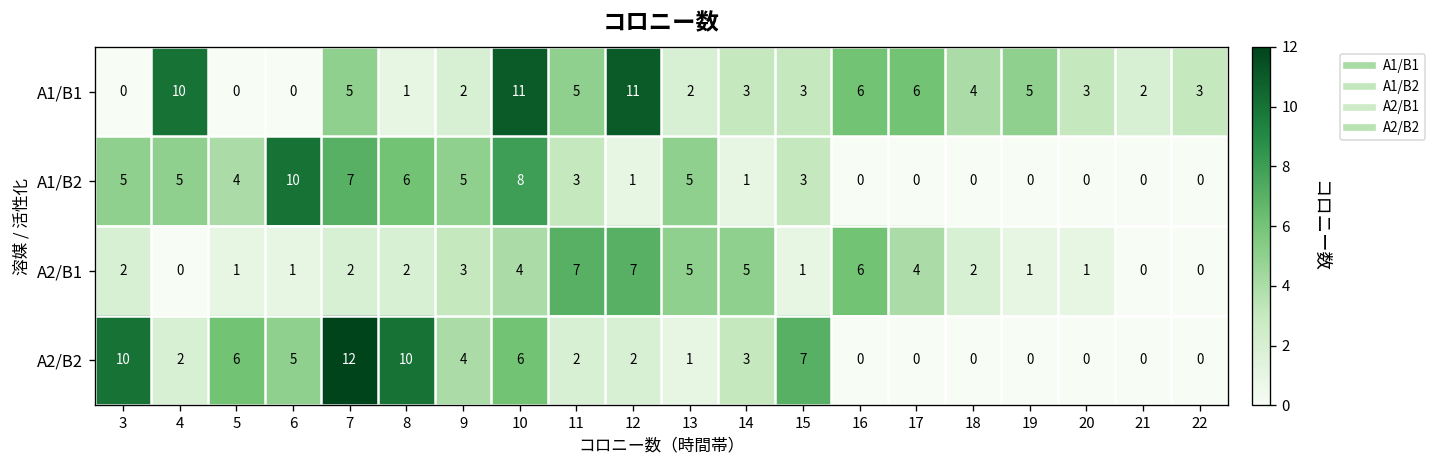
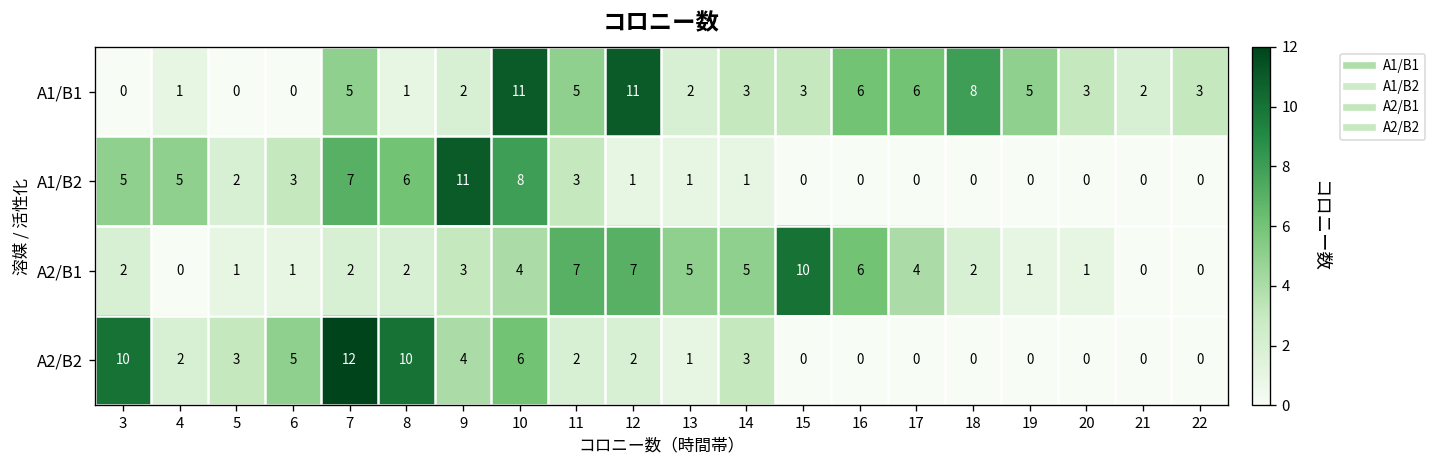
A1/B1, 4: 10 -> 1
A1/B1, 18: 4 -> 8
A1/B2, 5: 4 -> 2
A1/B2, 6: 10 -> 3
A1/B2, 9: 5 -> 11
A1/B2, 13: 5 -> 1
A1/B2, 15: 3 -> 0
A2/B1, 15: 1 -> 10
A2/B2, 5: 6 -> 3
A2/B2, 15: 7 -> 0
